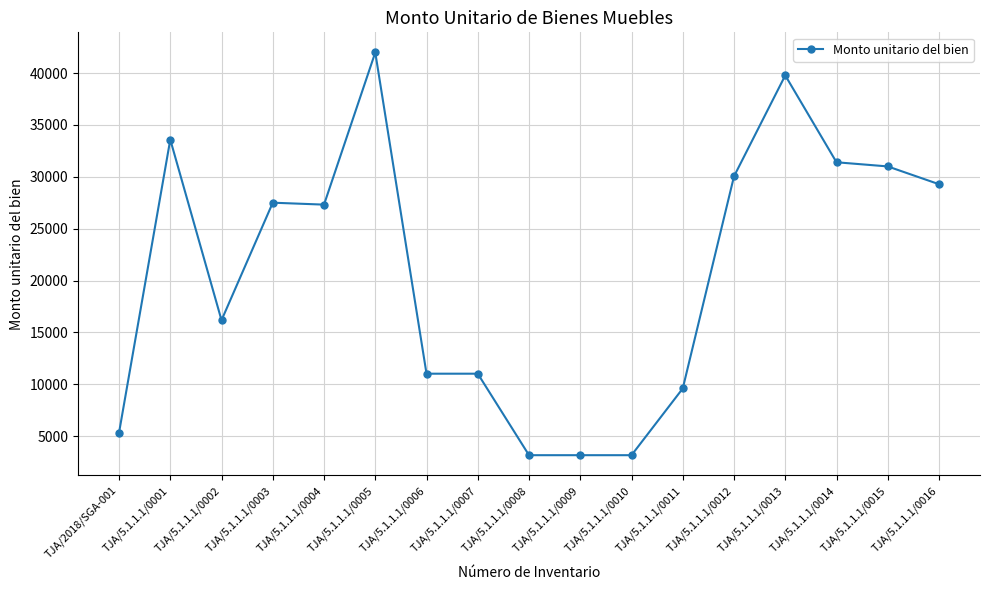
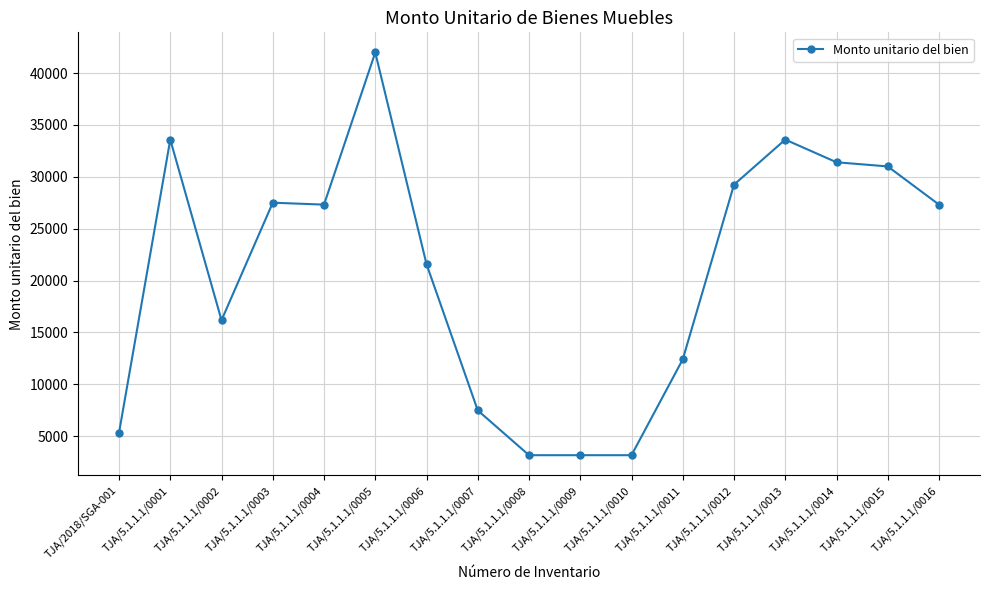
TJA/5.1.1.1/0006: 11000 -> 21600
TJA/5.1.1.1/0007: 11000 -> 7500
TJA/5.1.1.1/0011: 9600 -> 12400
TJA/5.1.1.1/0012: 30000 -> 29200
TJA/5.1.1.1/0013: 39800 -> 33600
TJA/5.1.1.1/0016: 29300 -> 27300
